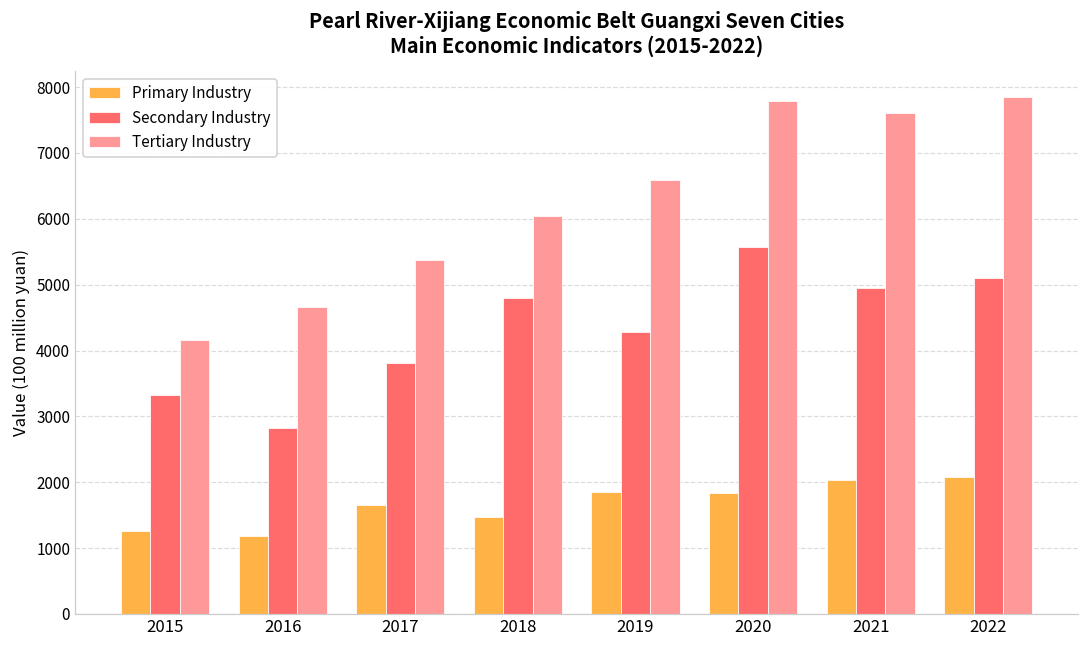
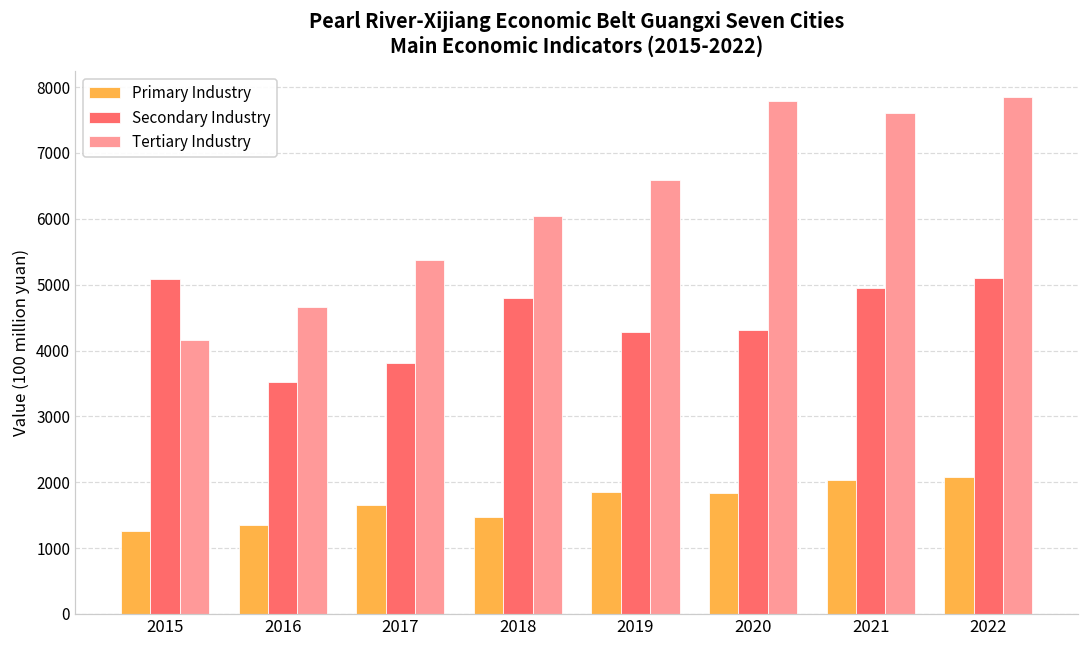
Secondary Industry, 2015: 3300 -> 5100
Primary Industry, 2016: 1200 -> 1300
Secondary Industry, 2016: 2800 -> 3500
Secondary Industry, 2020: 5600 -> 4300
